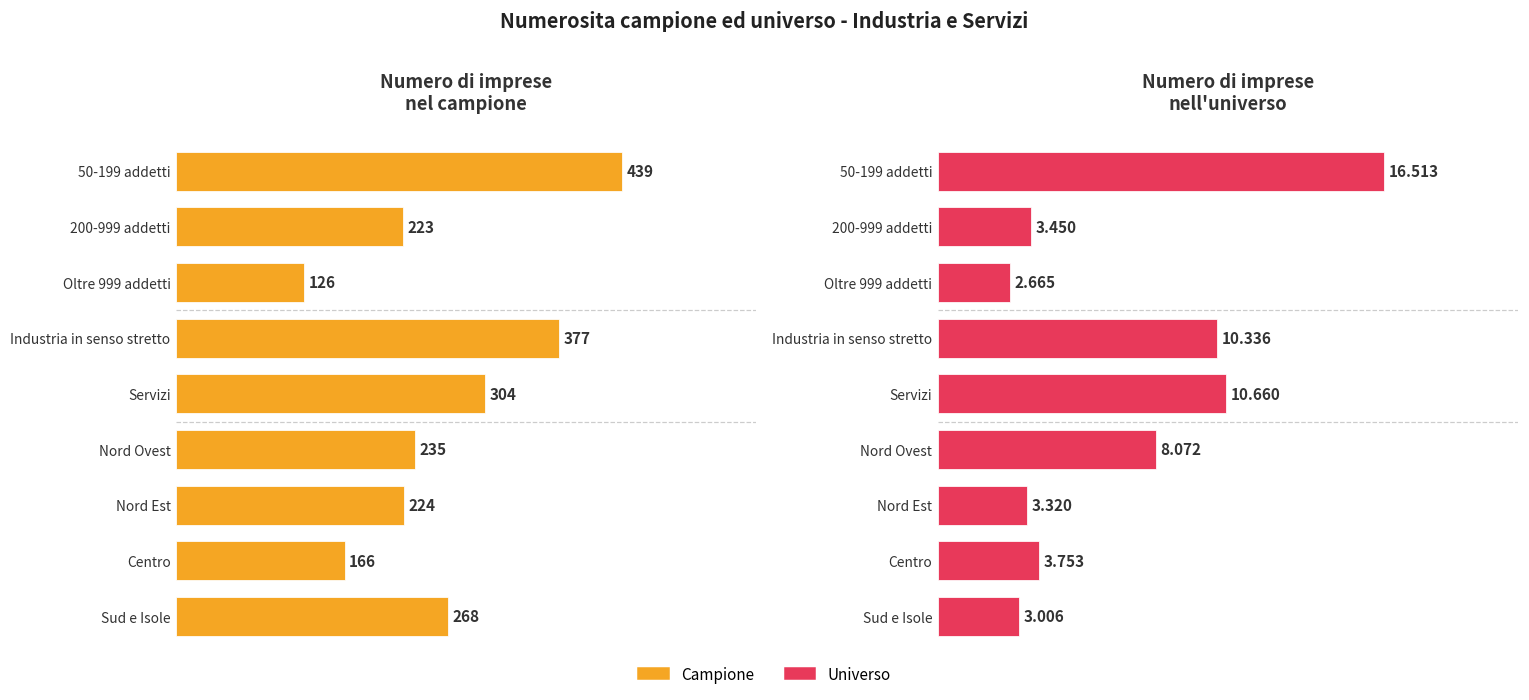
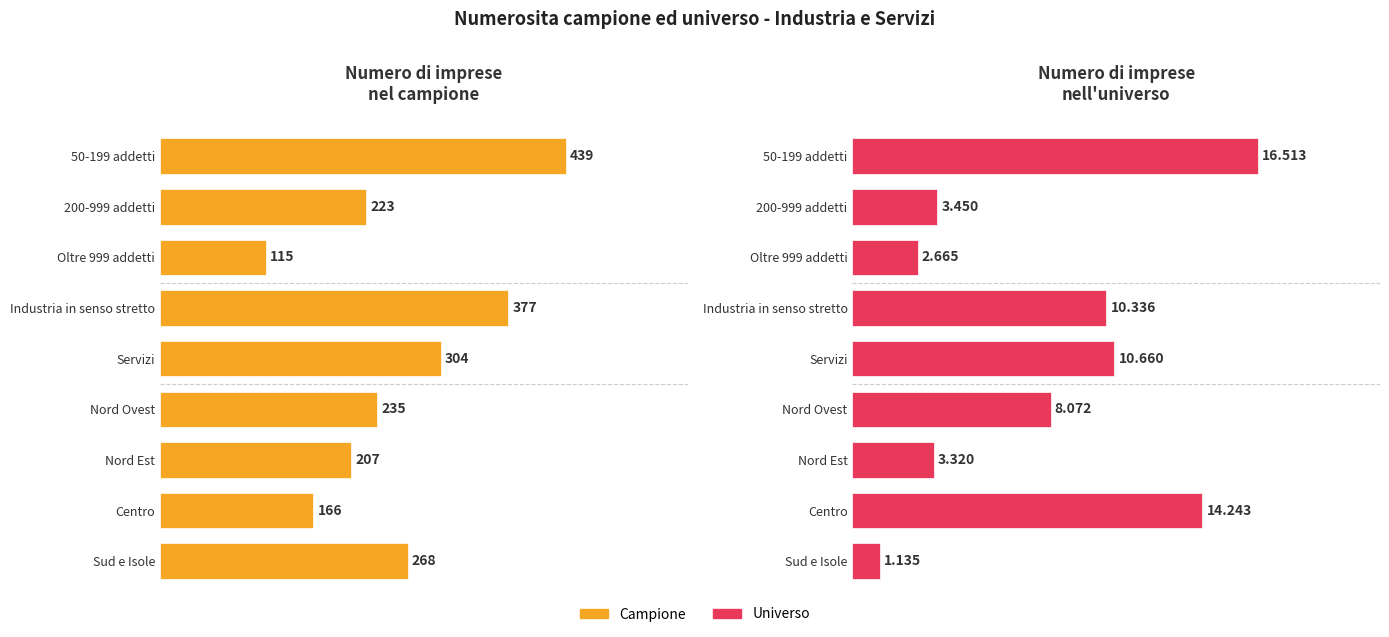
Numero di imprese nel campione, Oltre 999 addetti: 126 -> 115
Numero di imprese nel campione, Nord Est: 224 -> 207
Numero di imprese nell'universo, Centro: 3.753 -> 14.243
Numero di imprese nell'universo, Sud e Isole: 3.006 -> 1.135
